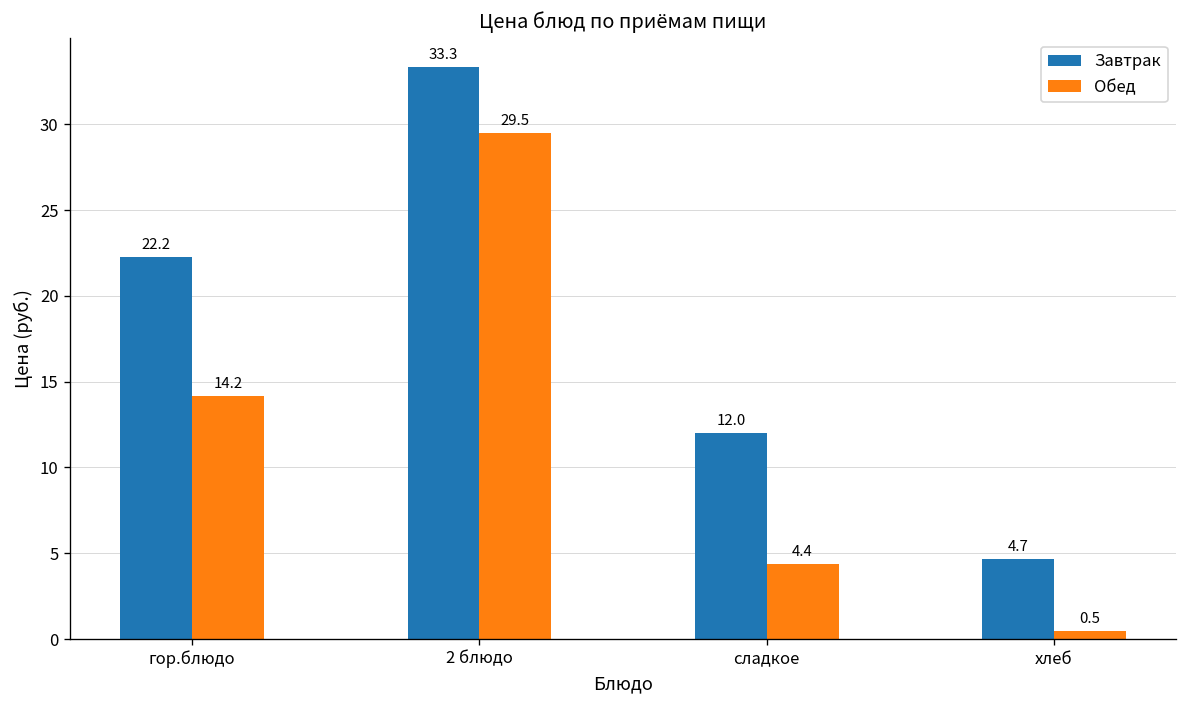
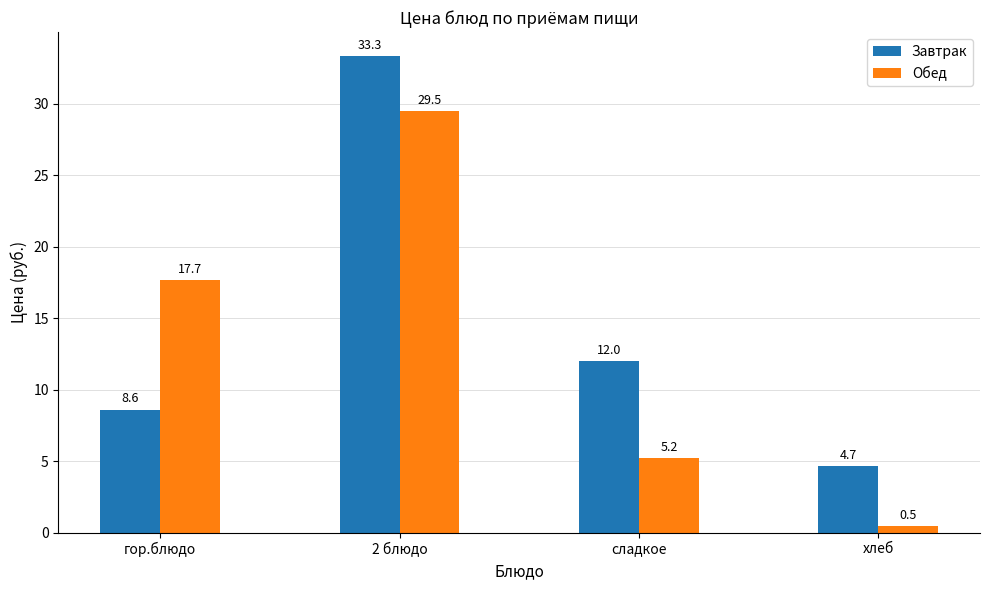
Завтрак, гор.блюдо: 22.2 -> 8.6
Обед, гор.блюдо: 14.2 -> 17.7
Обед, сладкое: 4.4 -> 5.2
